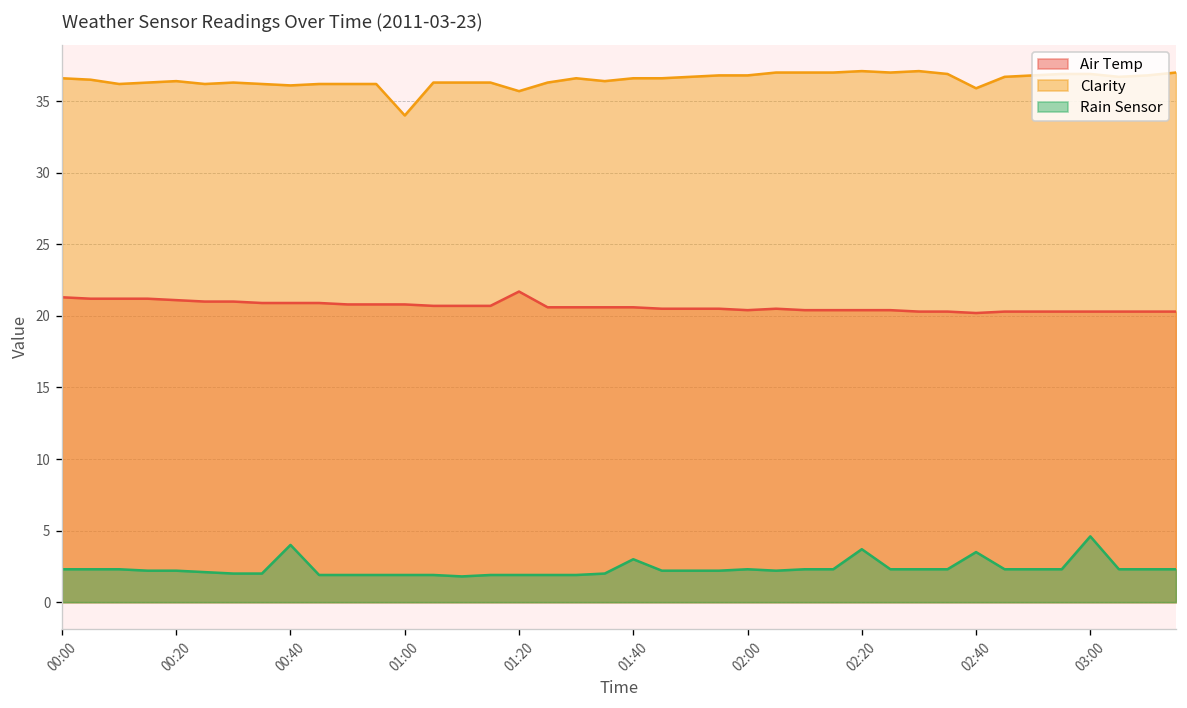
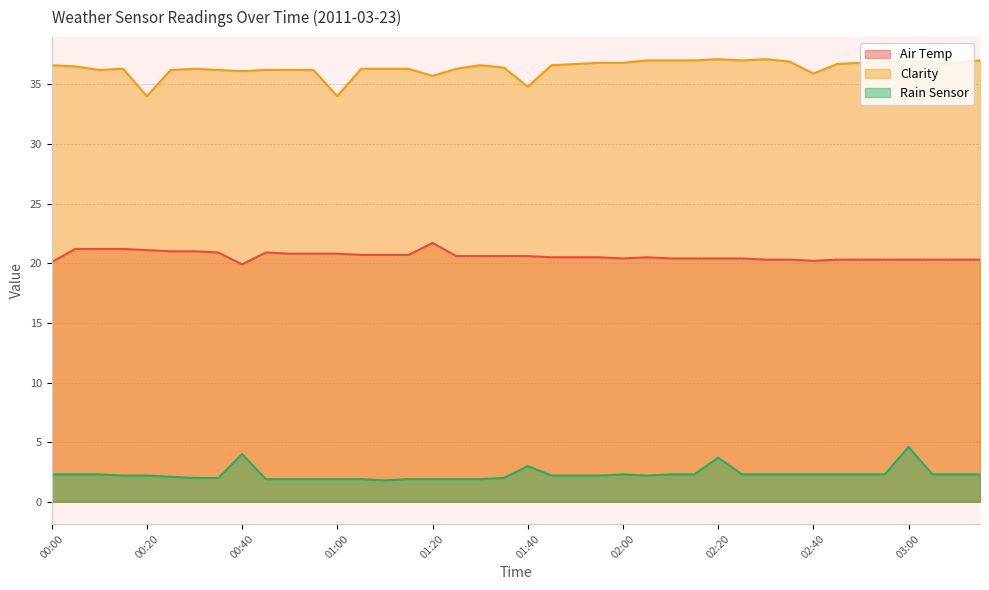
Air Temp, 00:00: 21.3 -> 20.1
Clarity, 00:20: 36.4 -> 34.0
Air Temp, 00:40: 20.9 -> 19.9
Clarity, 01:40: 36.6 -> 34.8
Rain Sensor, 02:40: 3.5 -> 2.3
